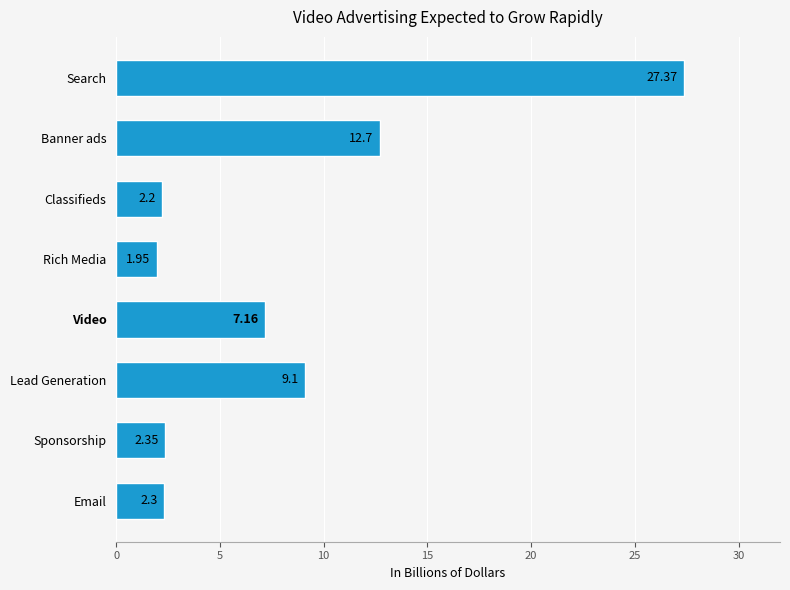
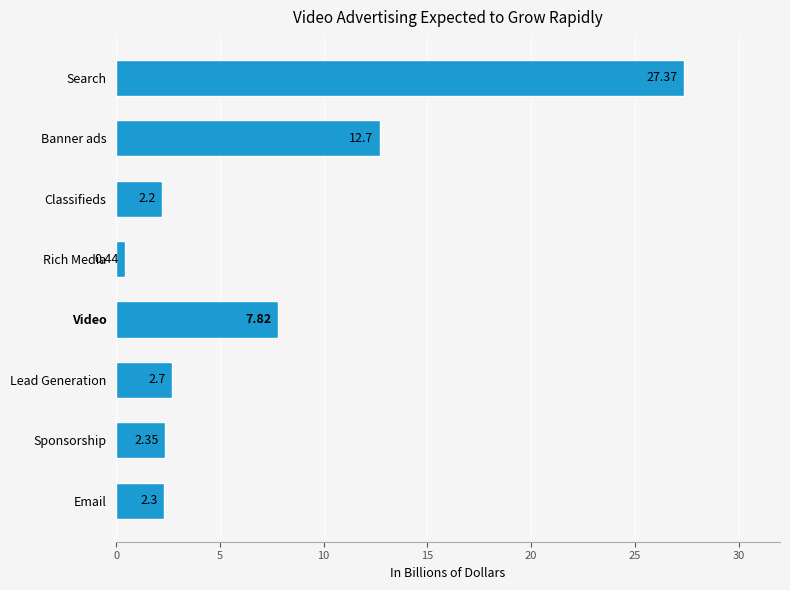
Rich Media: 1.95 -> 0.44
Video: 7.16 -> 7.82
Lead Generation: 9.1 -> 2.7
